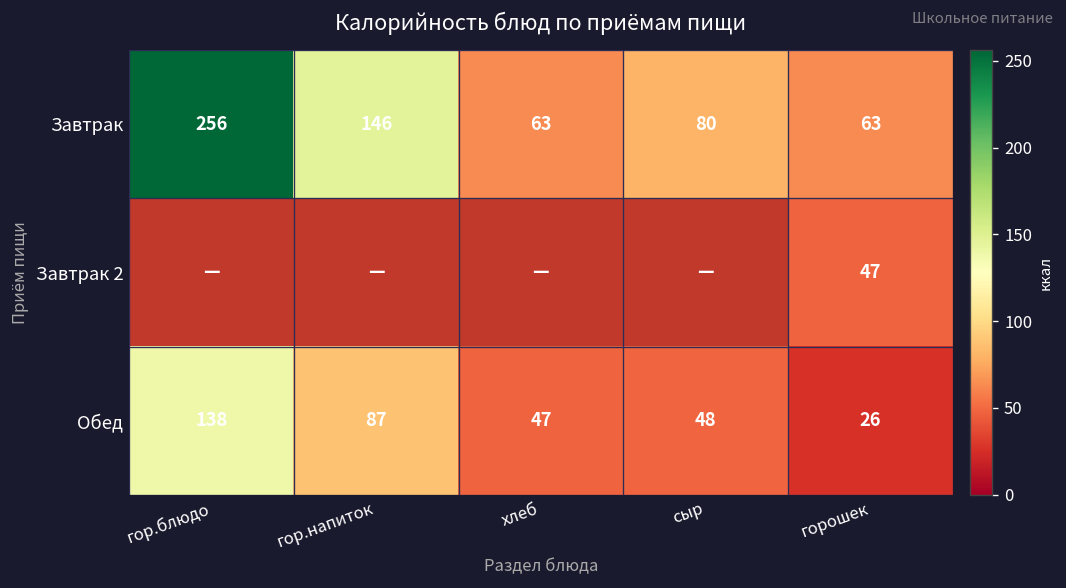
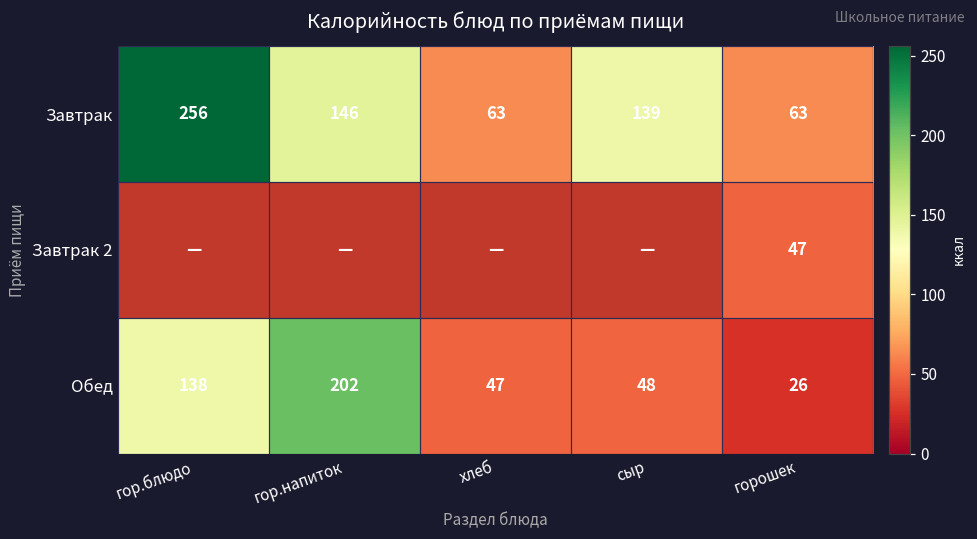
Завтрак, сыр: 80 -> 139
Обед, гор.напиток: 87 -> 202
